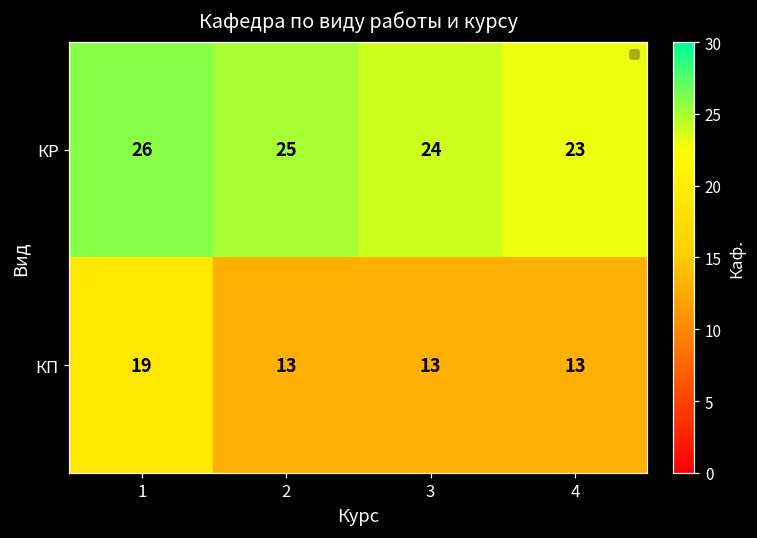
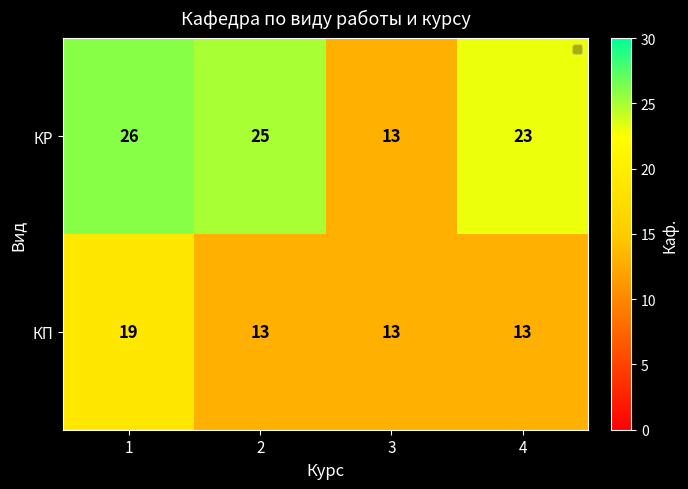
КР, 3: 24 -> 13
